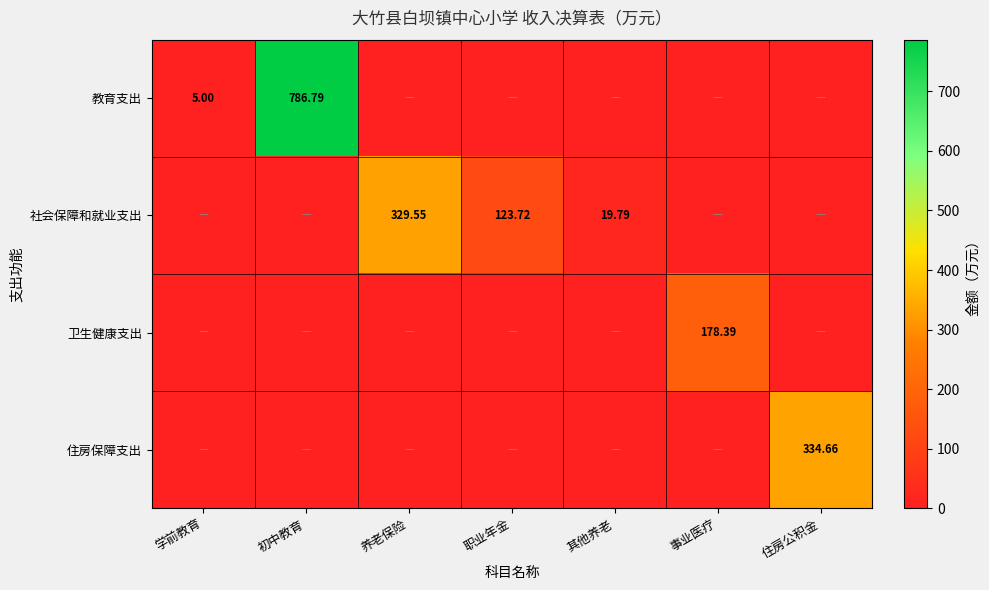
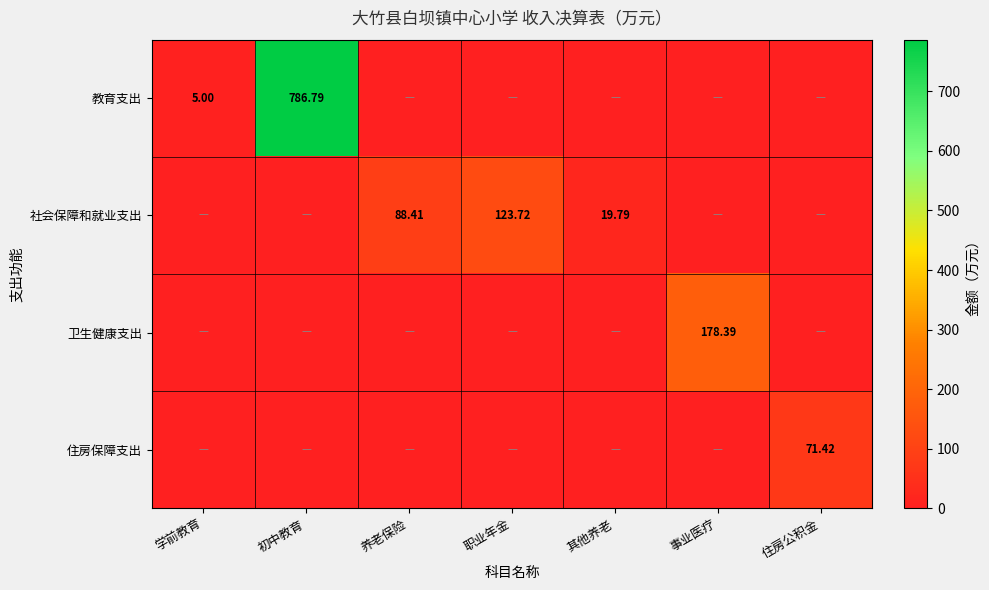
社会保障和就业支出, 养老保险: 329.55 -> 88.41
住房保障支出, 住房公积金: 334.66 -> 71.42
